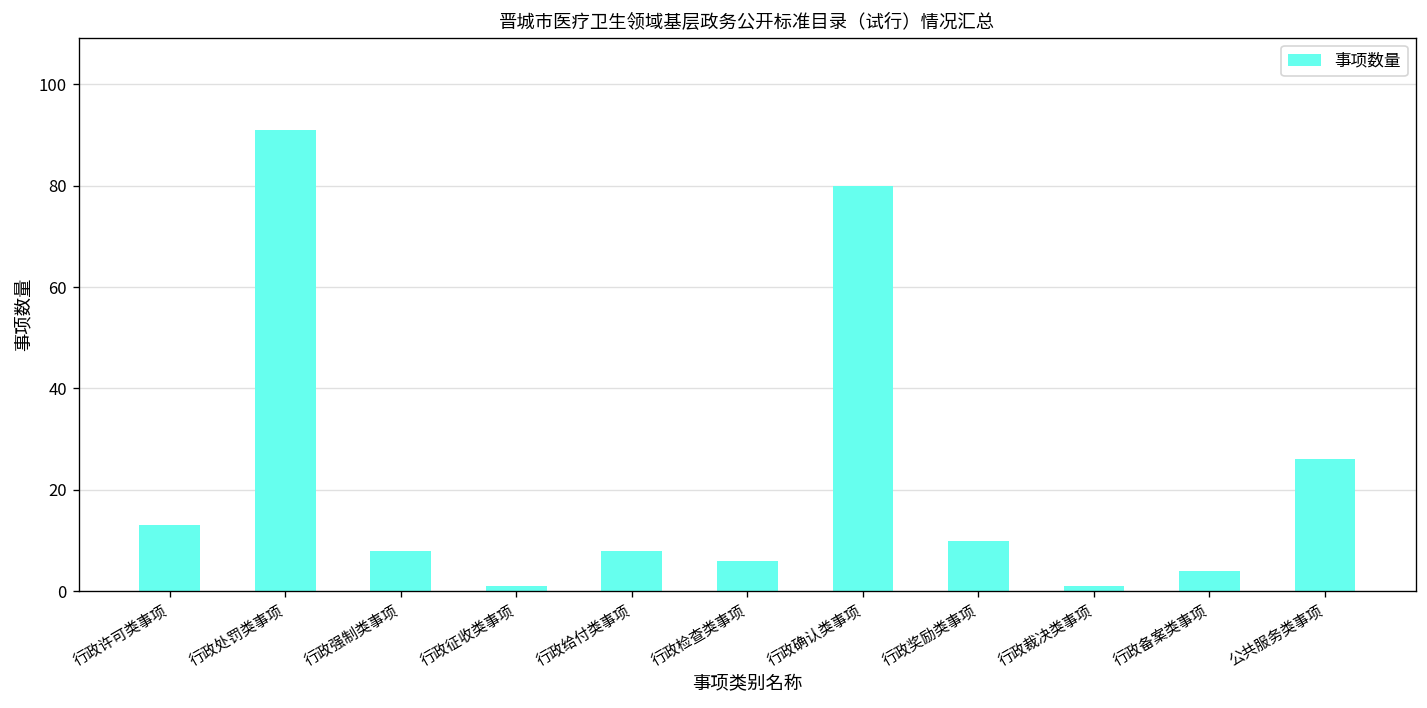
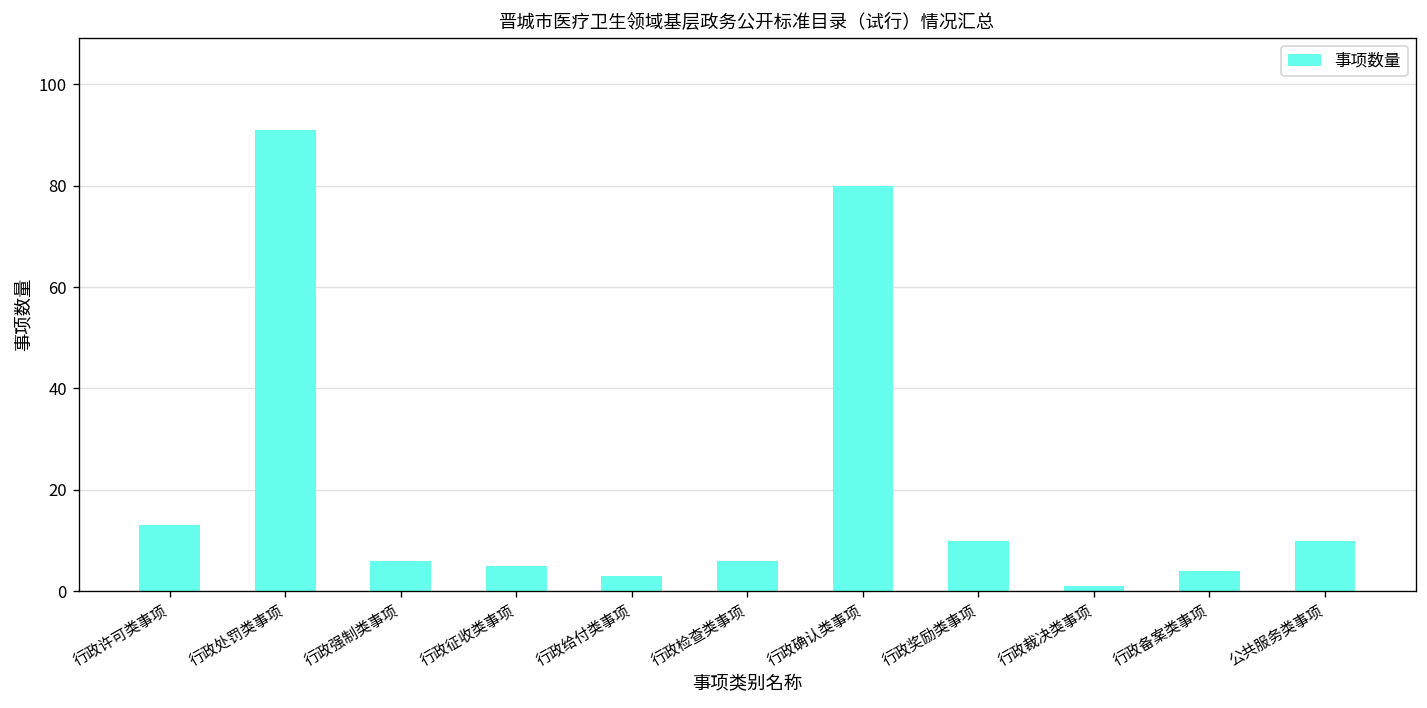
行政强制类事项: 8 -> 6
行政征收类事项: 1 -> 5
行政给付类事项: 8 -> 3
公共服务类事项: 26 -> 10
